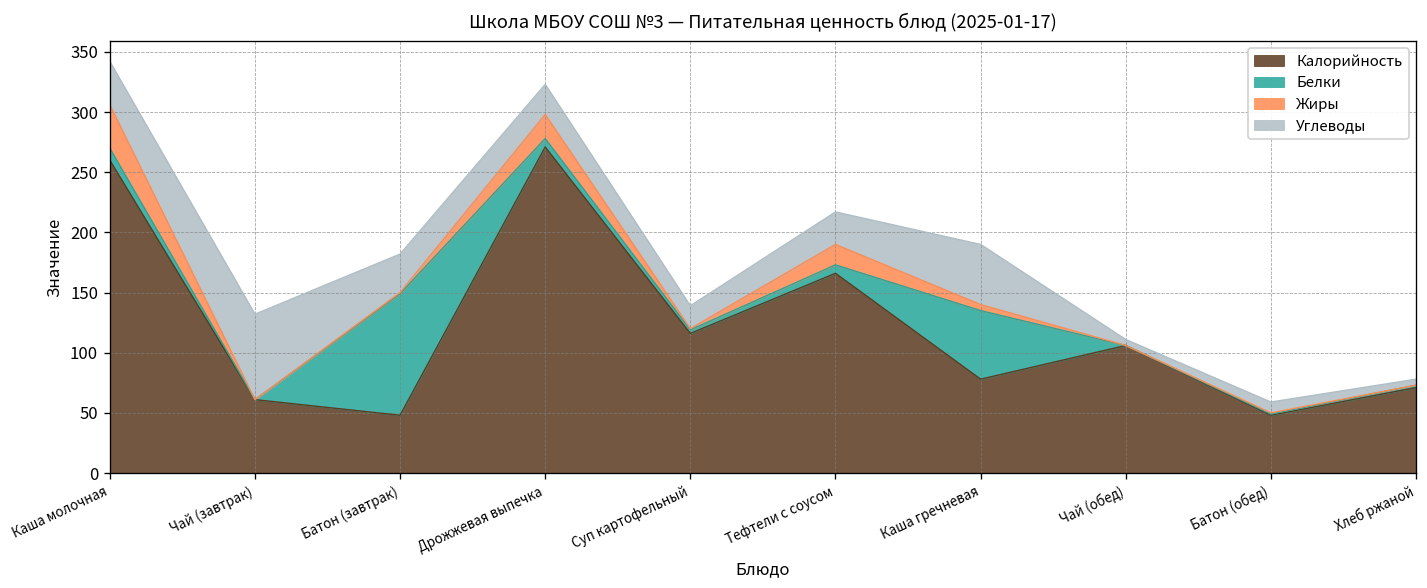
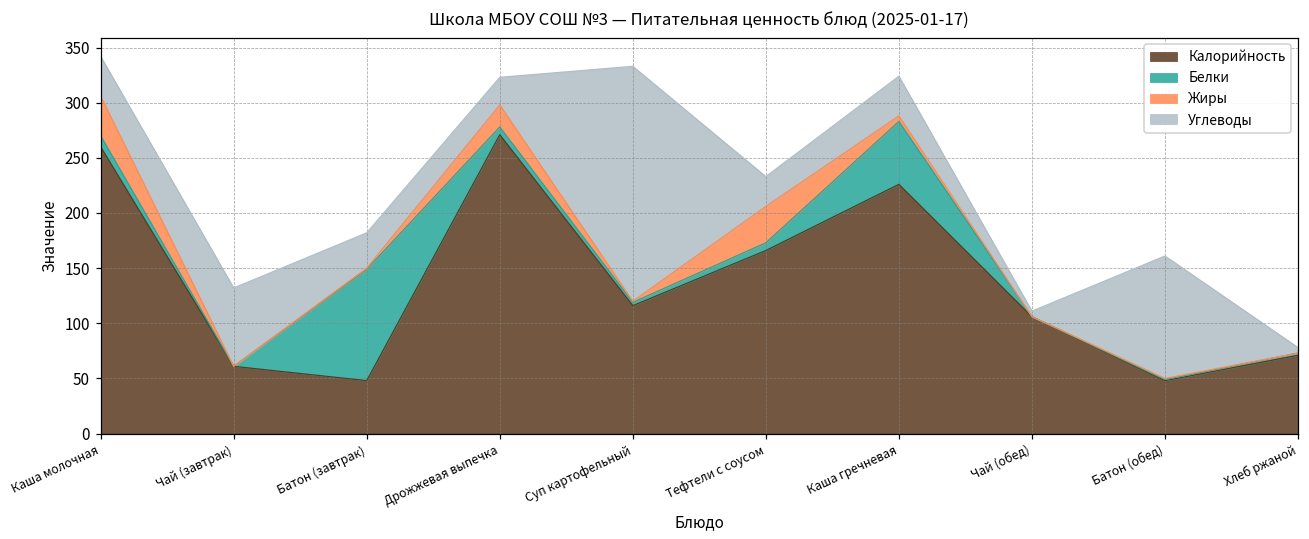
Углеводы, Суп картофельный: 19 -> 213
Жиры, Тефтели с соусом: 17 -> 33
Калорийность, Каша гречневая: 78 -> 226
Углеводы, Каша гречневая: 50 -> 36
Углеводы, Батон (обед): 9 -> 111
